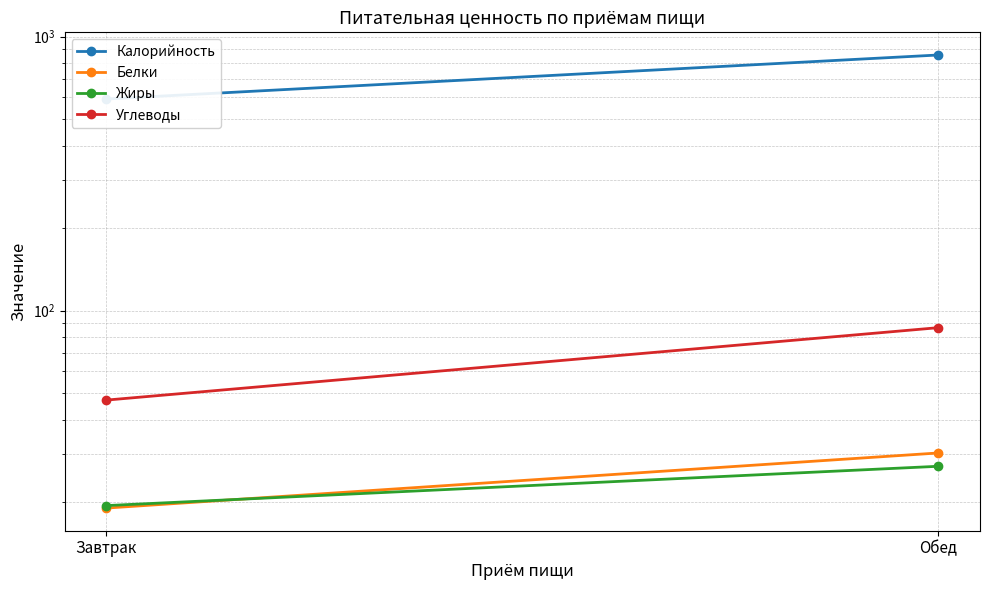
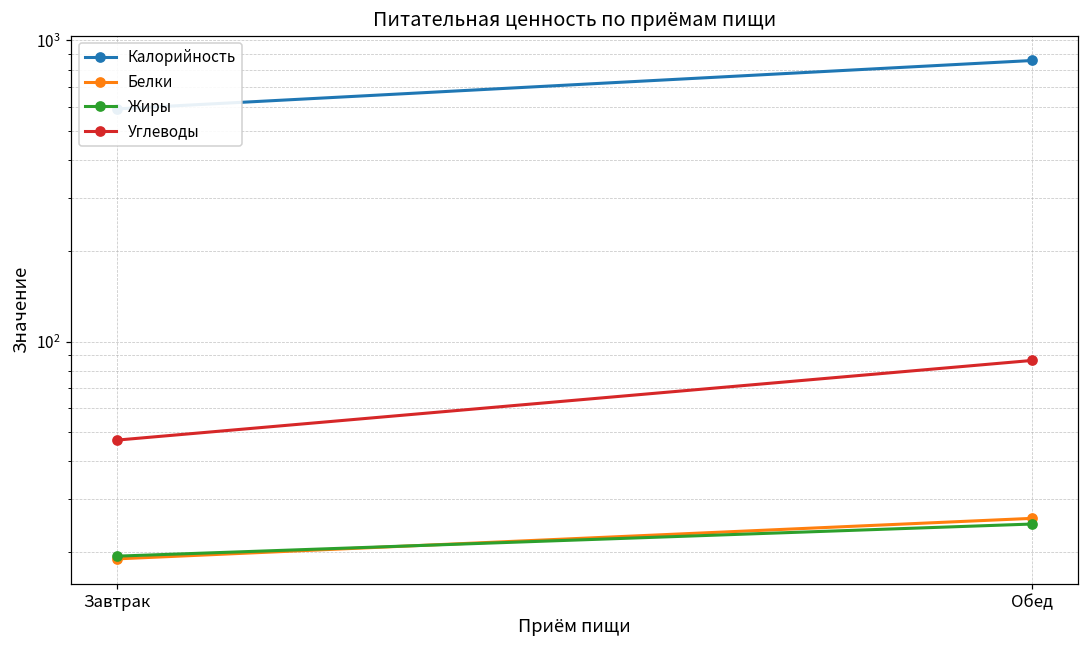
Белки, Обед: 30 -> 26
Жиры, Обед: 27 -> 25
